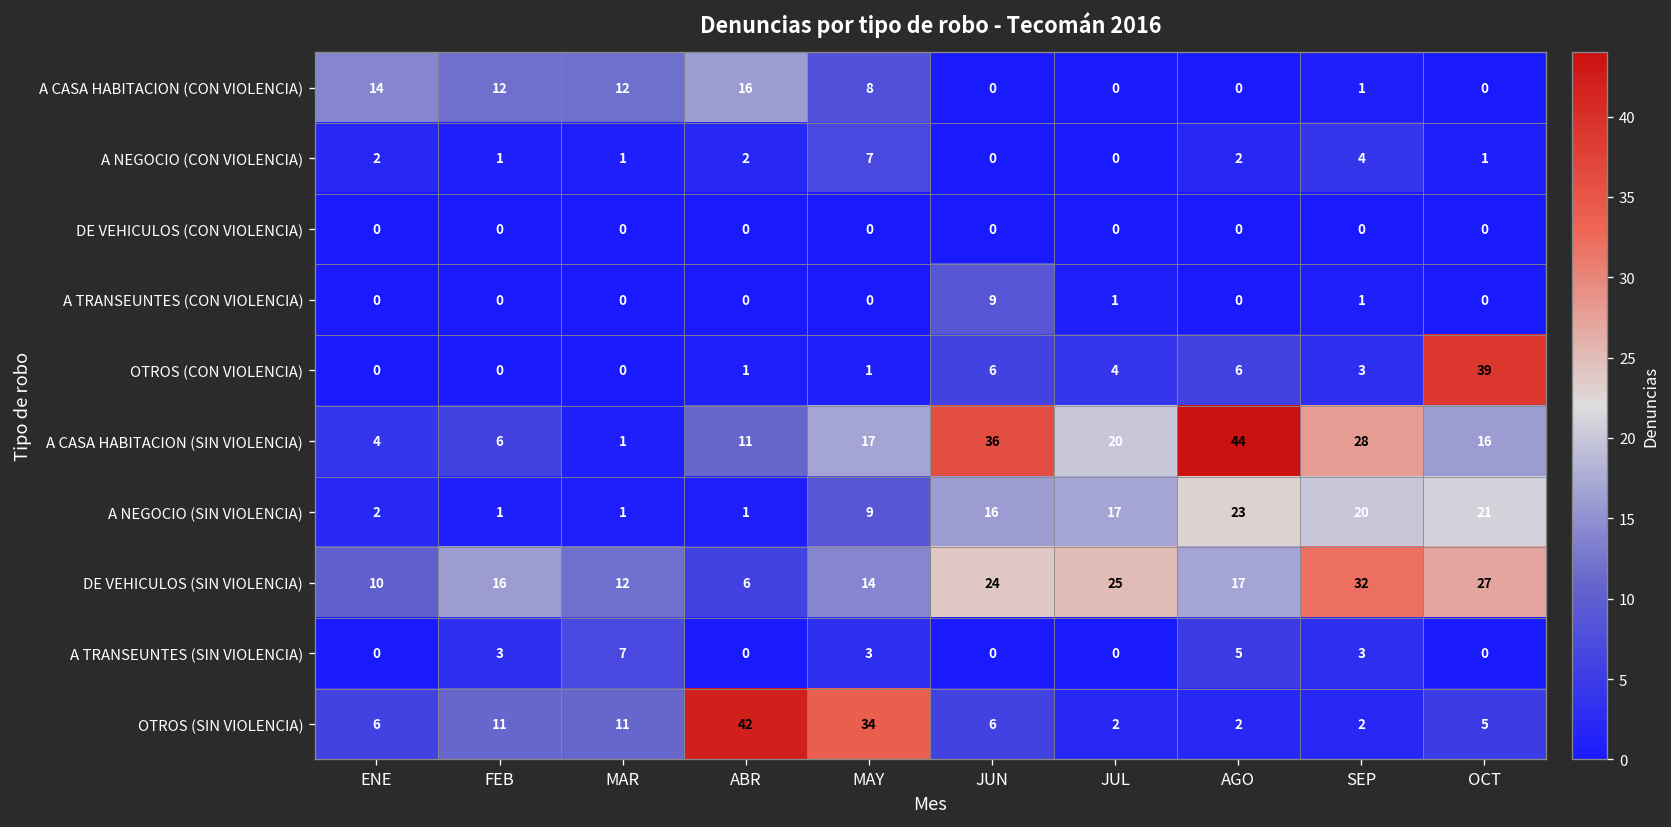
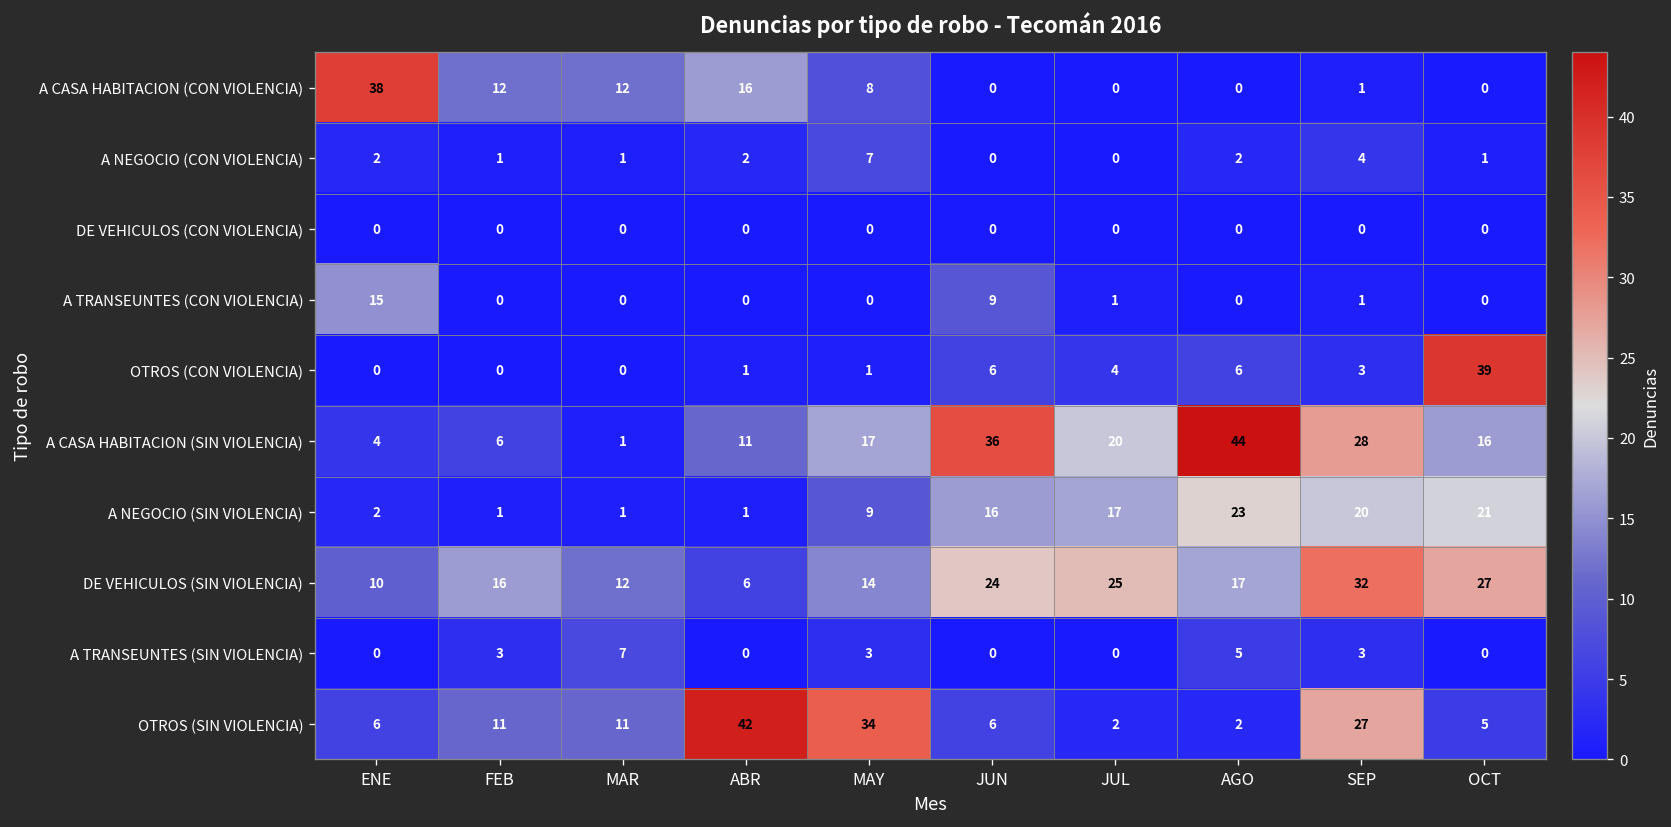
A CASA HABITACION (CON VIOLENCIA), ENE: 14 -> 38
A TRANSEUNTES (CON VIOLENCIA), ENE: 0 -> 15
OTROS (SIN VIOLENCIA), SEP: 2 -> 27
